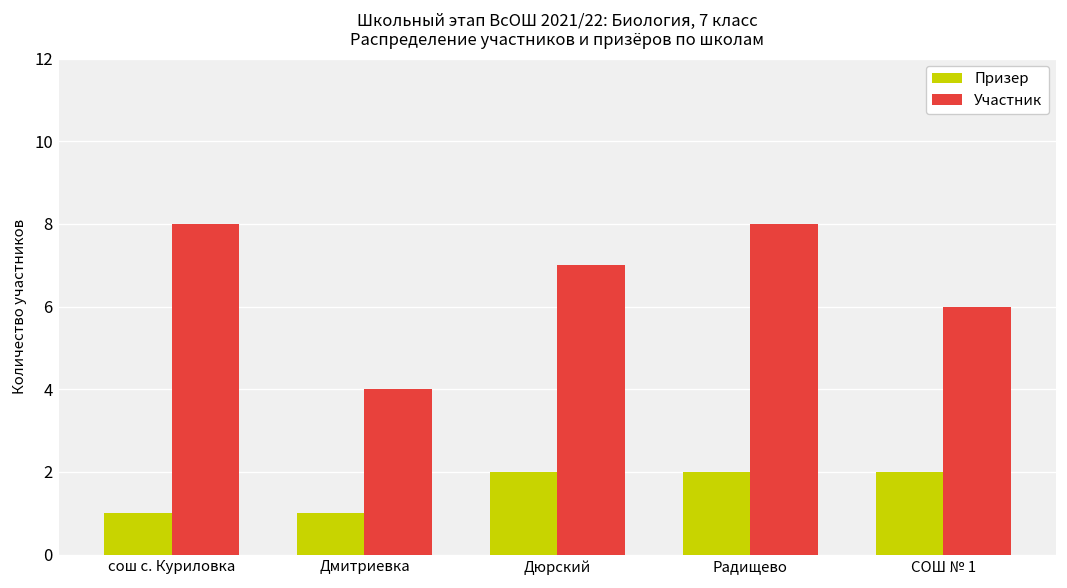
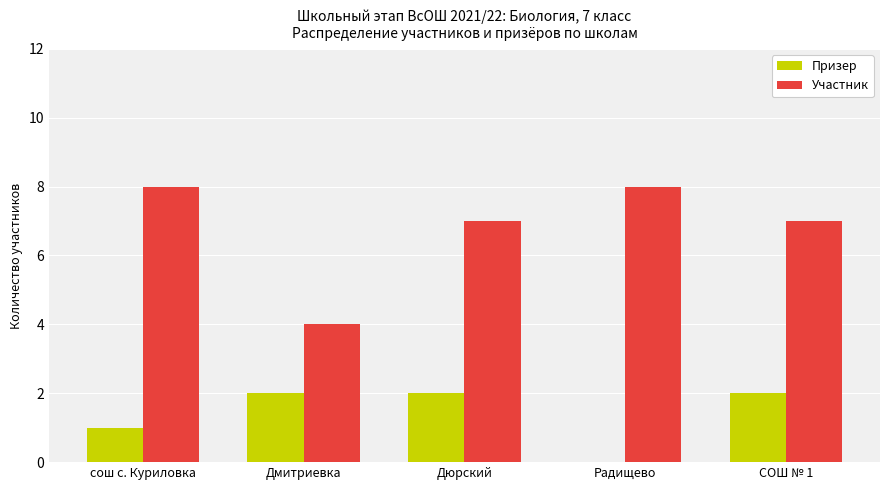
Призер, Дмитриевка: 1 -> 2
Призер, Радищево: 2 -> 0
Участник, СОШ № 1: 6 -> 7
